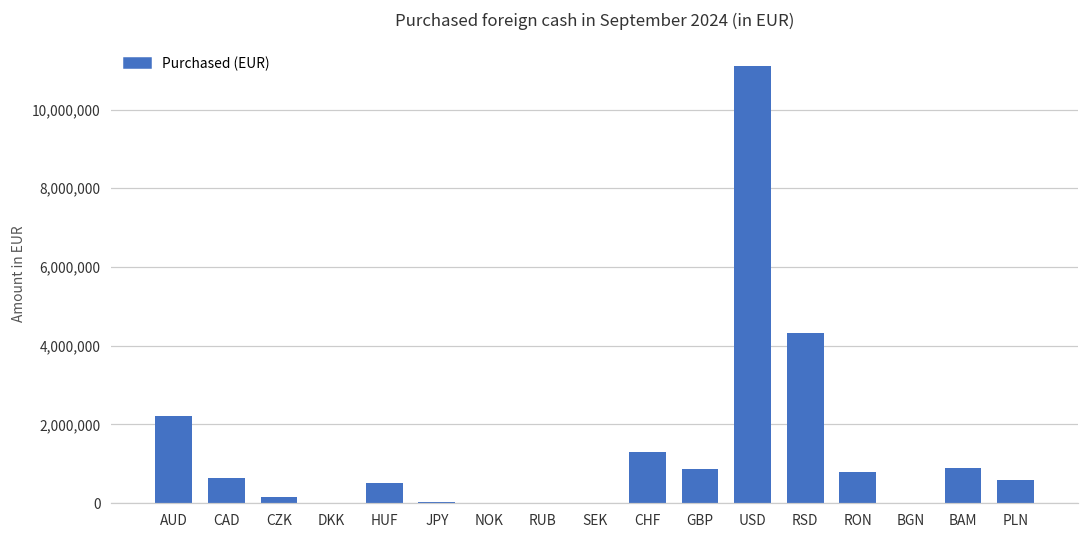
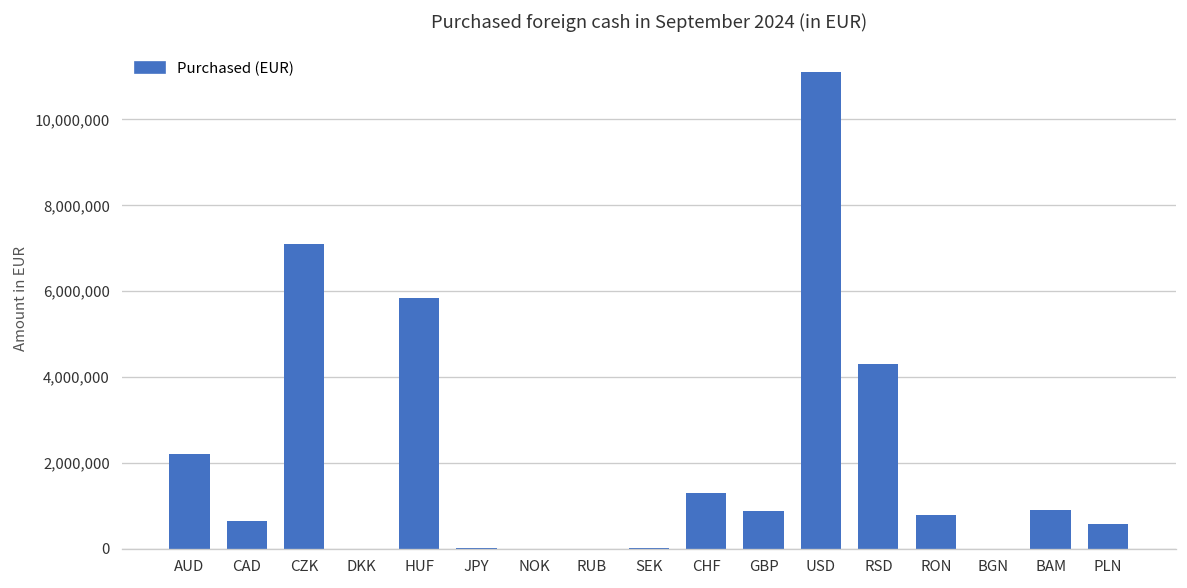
CZK: 200,000 -> 7,100,000
HUF: 500,000 -> 5,800,000
